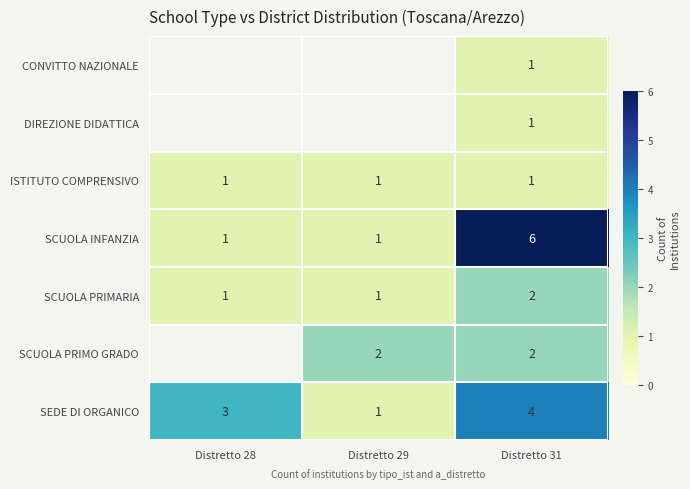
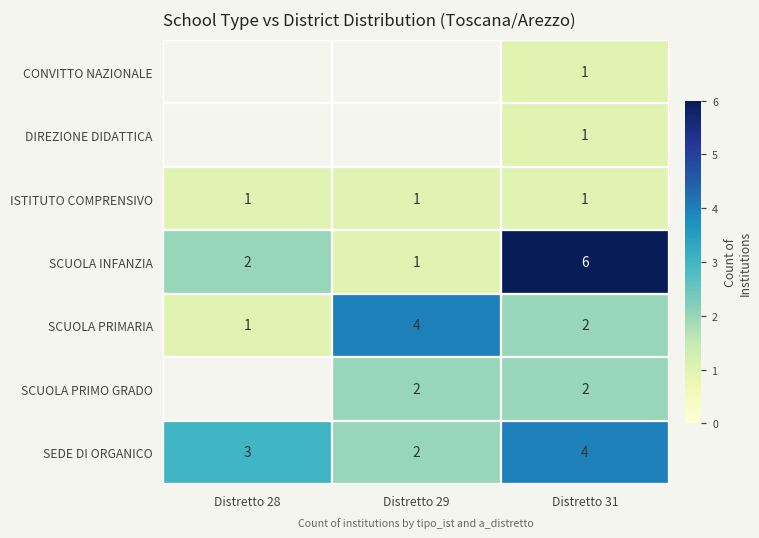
SCUOLA INFANZIA, Distretto 28: 1 -> 2
SCUOLA PRIMARIA, Distretto 29: 1 -> 4
SEDE DI ORGANICO, Distretto 29: 1 -> 2
